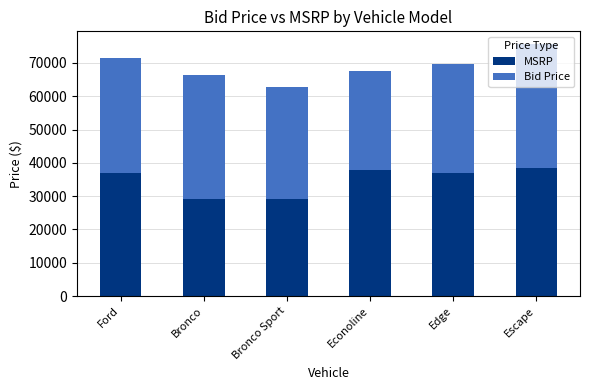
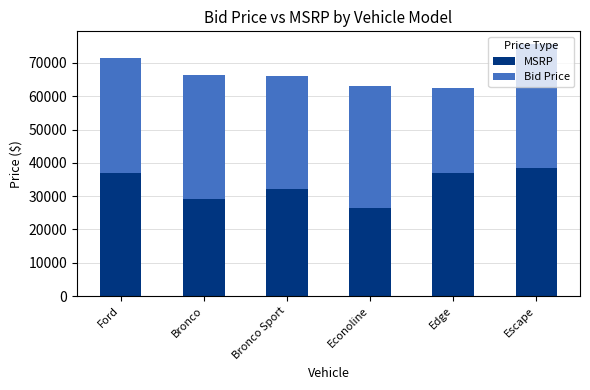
MSRP, Bronco Sport: 29000 -> 32000
MSRP, Econoline: 38000 -> 26000
Bid Price, Econoline: 30000 -> 37000
Bid Price, Edge: 33000 -> 26000
